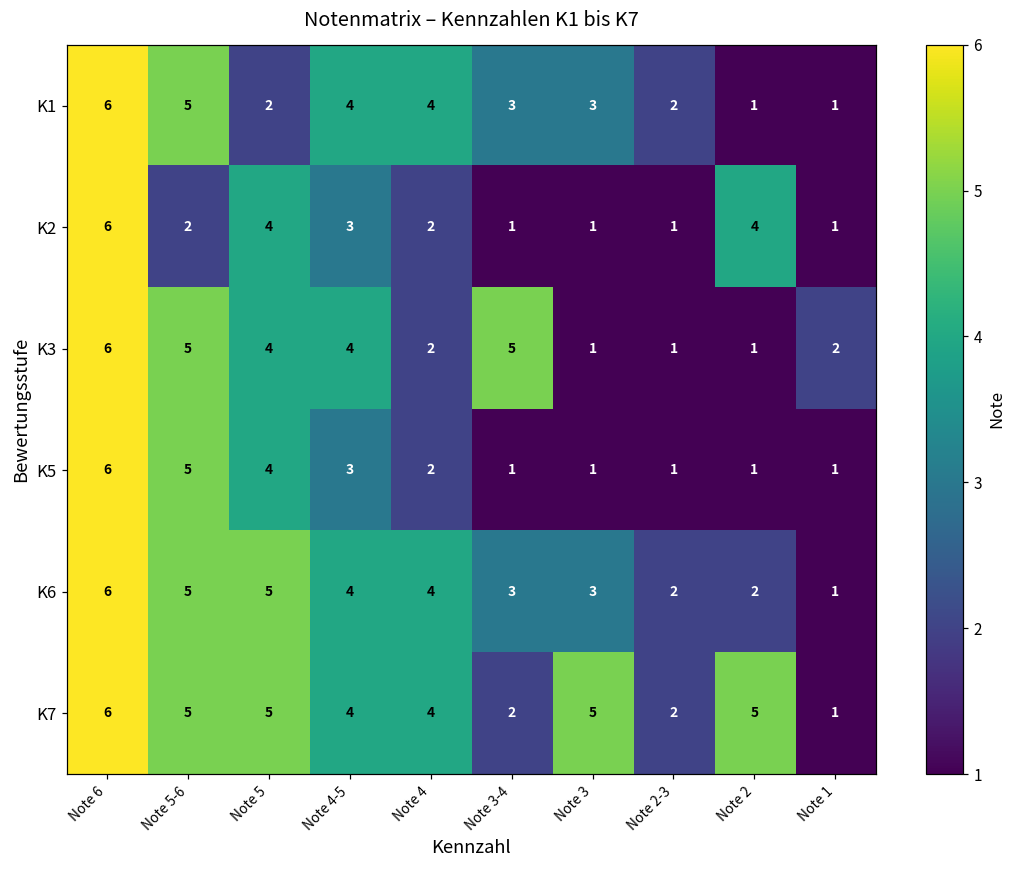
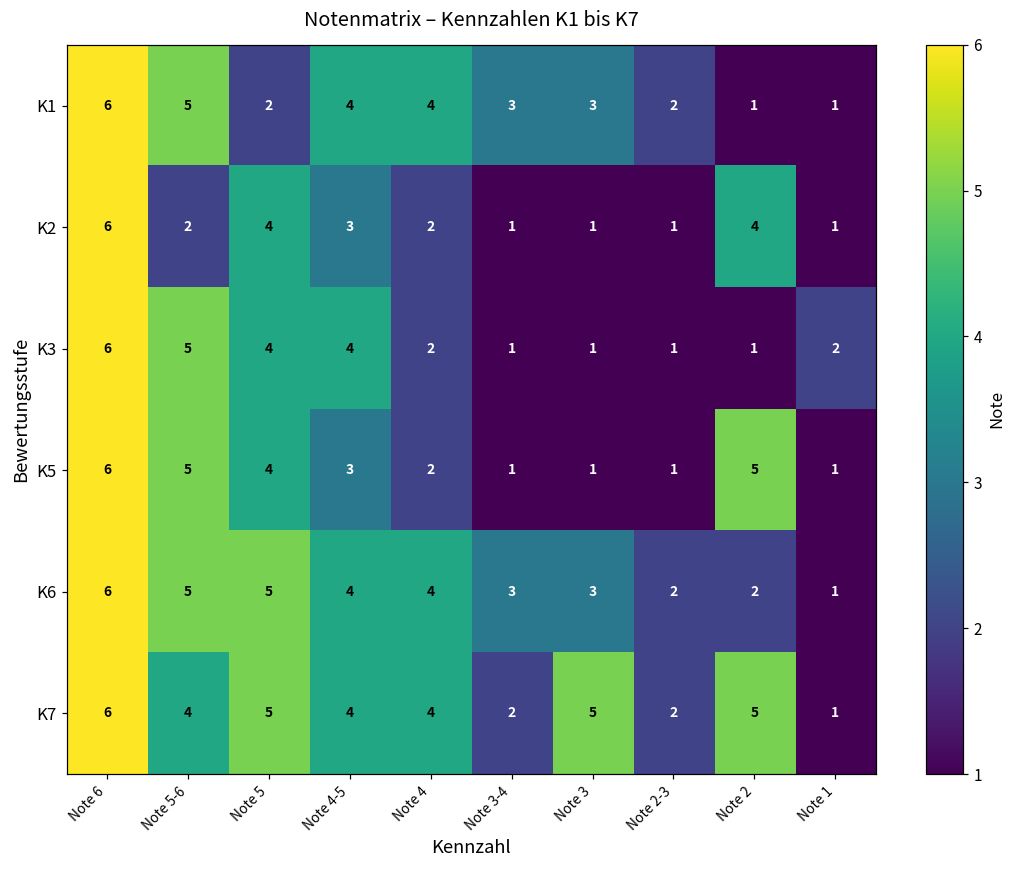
K3, Note 3-4: 5 -> 1
K5, Note 2: 1 -> 5
K7, Note 5-6: 5 -> 4
